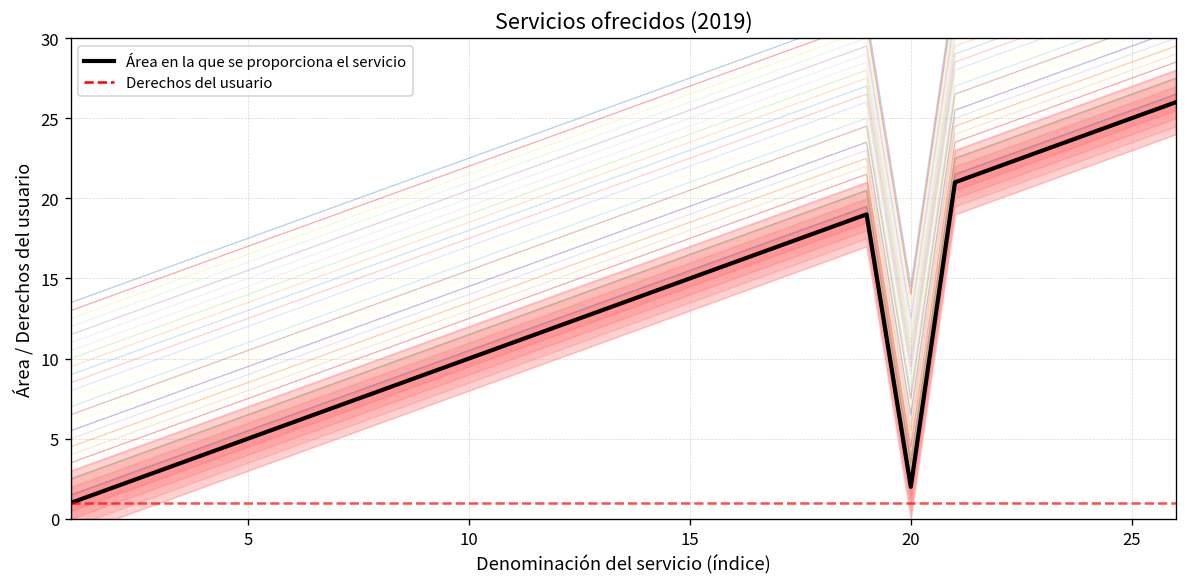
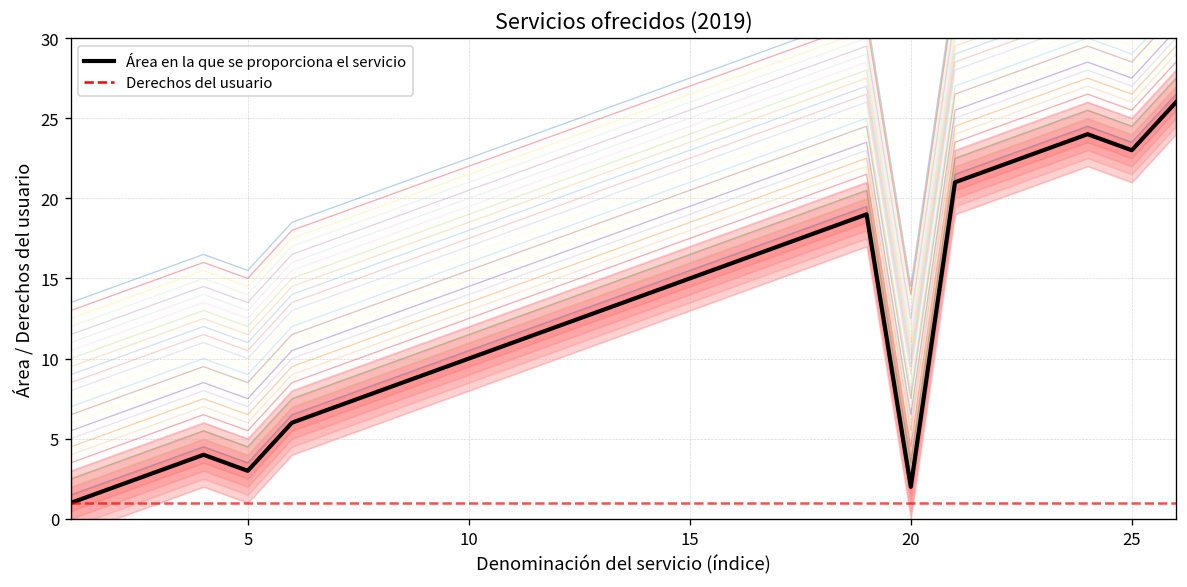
Área en la que se proporciona el servicio, 5: 5 -> 3
Área en la que se proporciona el servicio, 25: 25 -> 23
